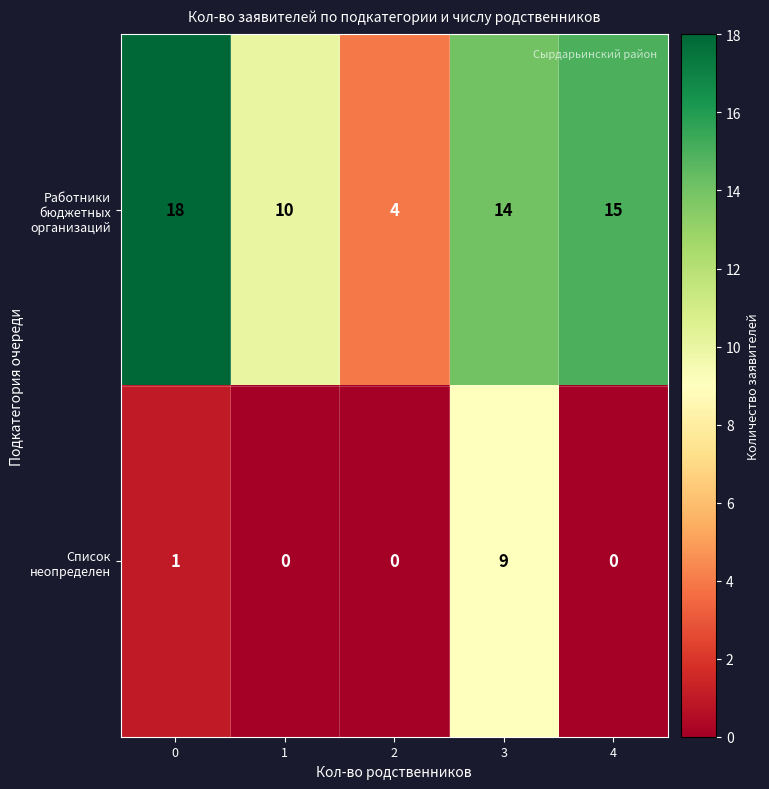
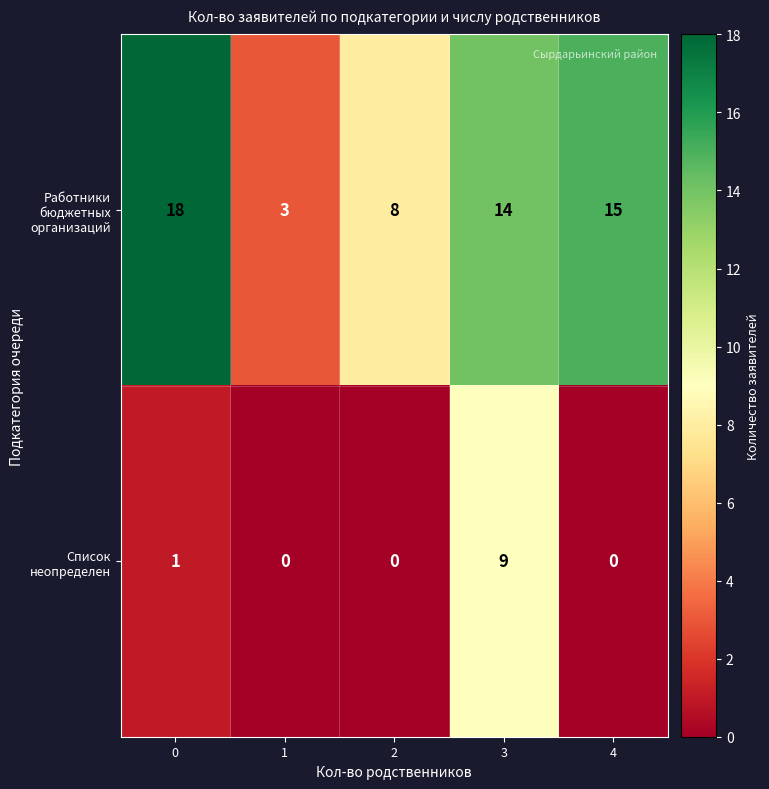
Работники бюджетных организаций, 1: 10 -> 3
Работники бюджетных организаций, 2: 4 -> 8
